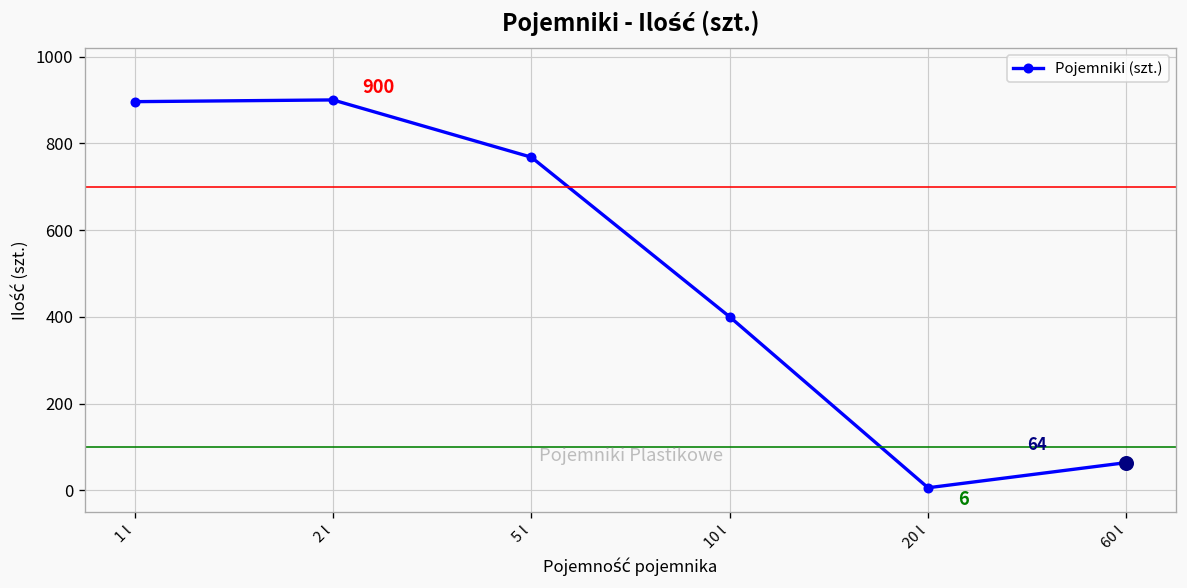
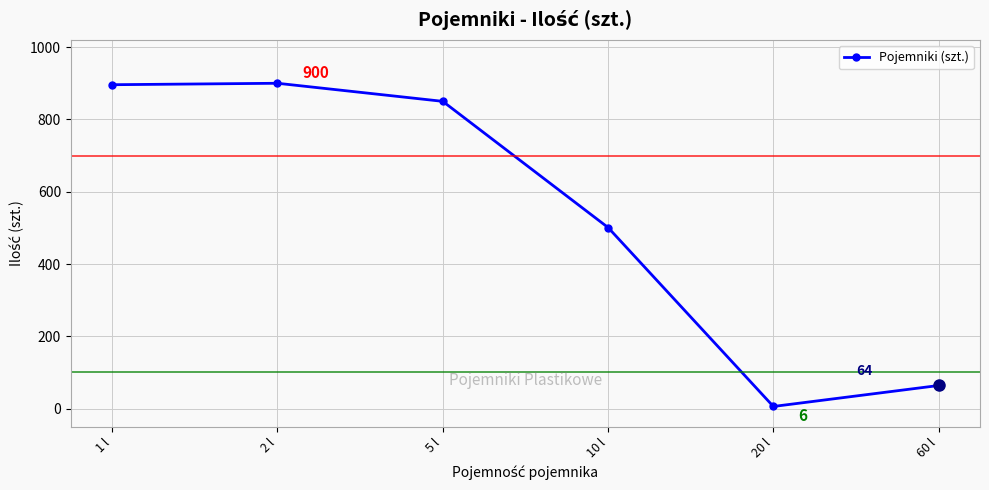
Pojemniki (szt.), 5 l: 770 -> 850
Pojemniki (szt.), 10 l: 400 -> 500
